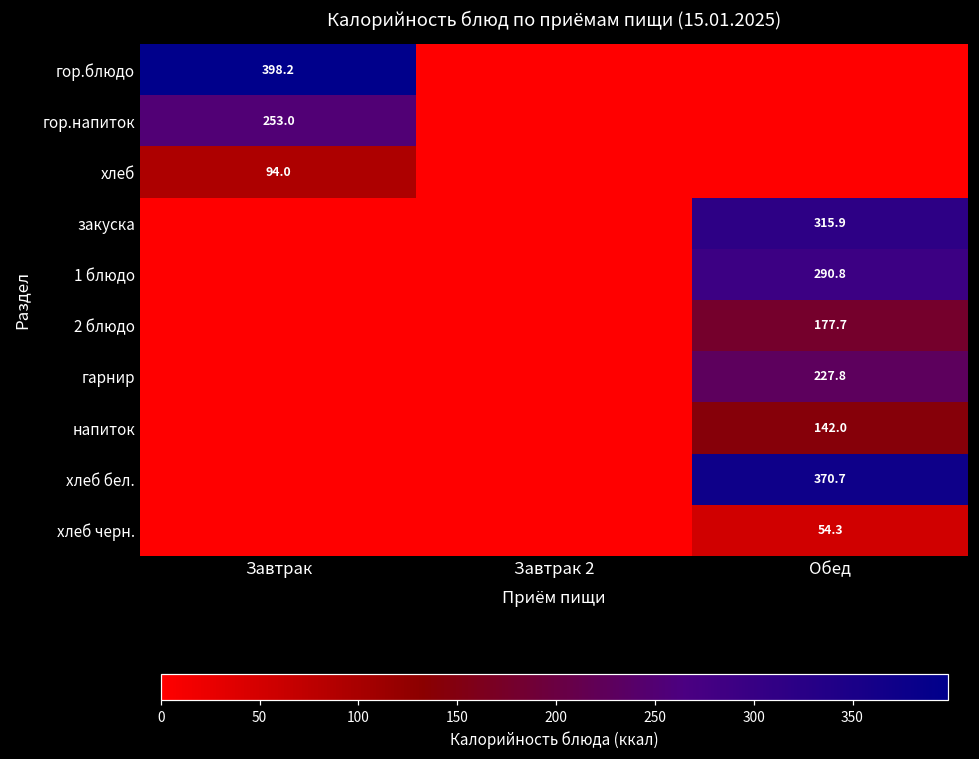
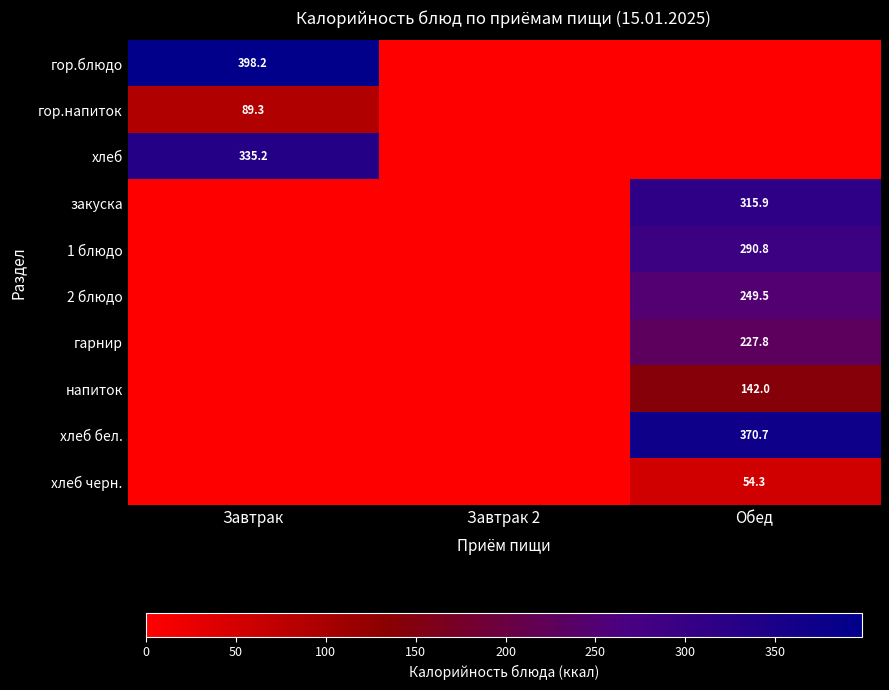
гор.напиток, Завтрак: 253.0 -> 89.3
хлеб, Завтрак: 94.0 -> 335.2
2 блюдо, Обед: 177.7 -> 249.5
